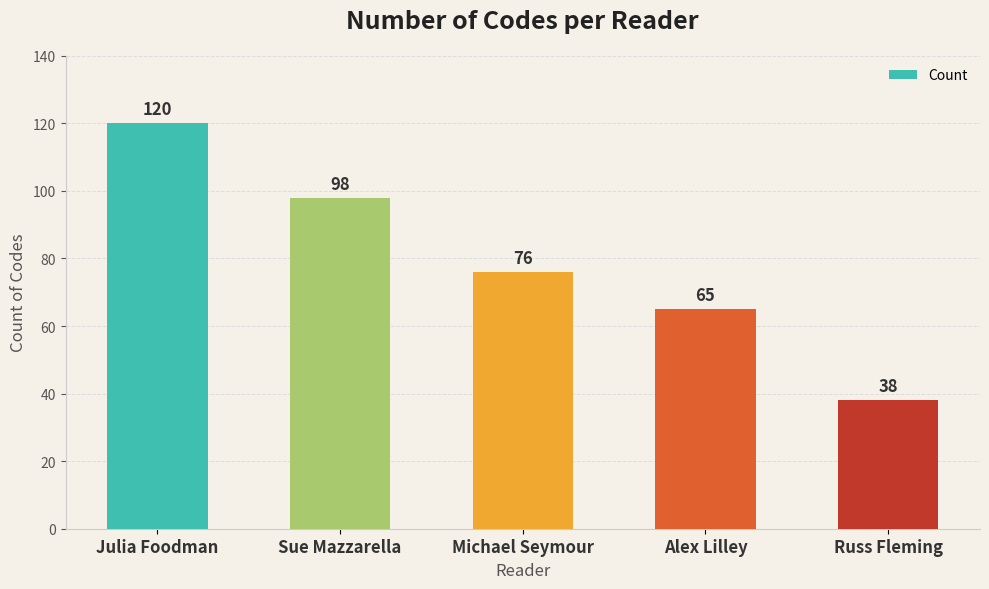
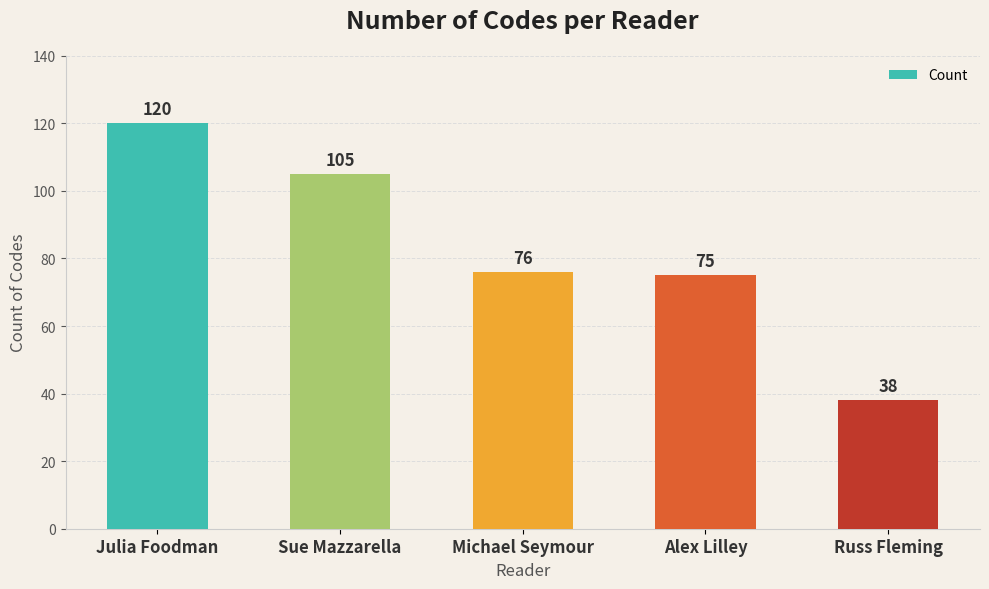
Sue Mazzarella: 98 -> 105
Alex Lilley: 65 -> 75
